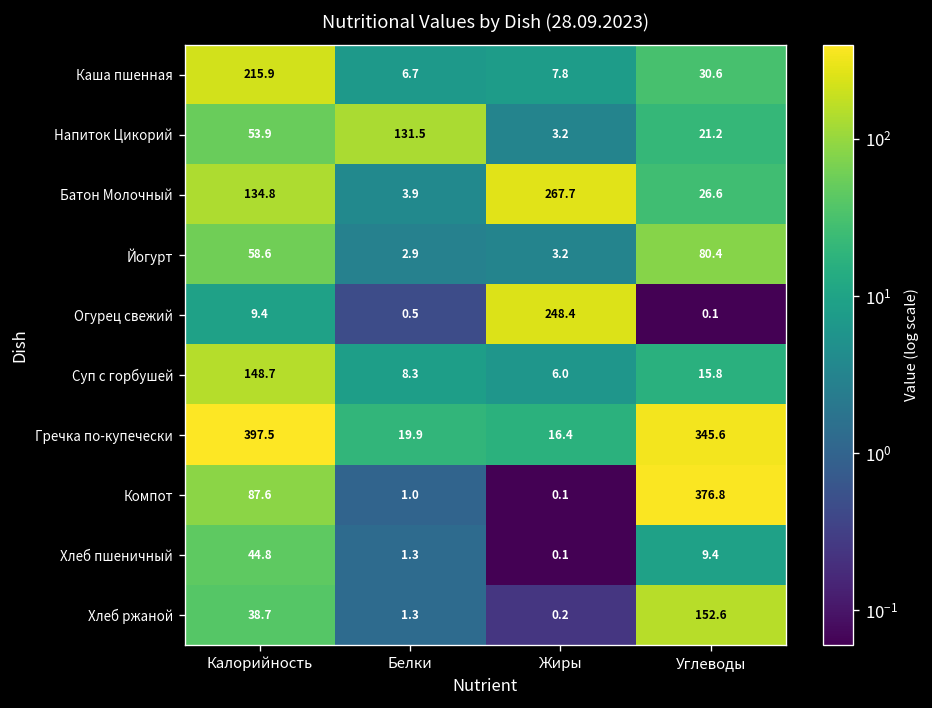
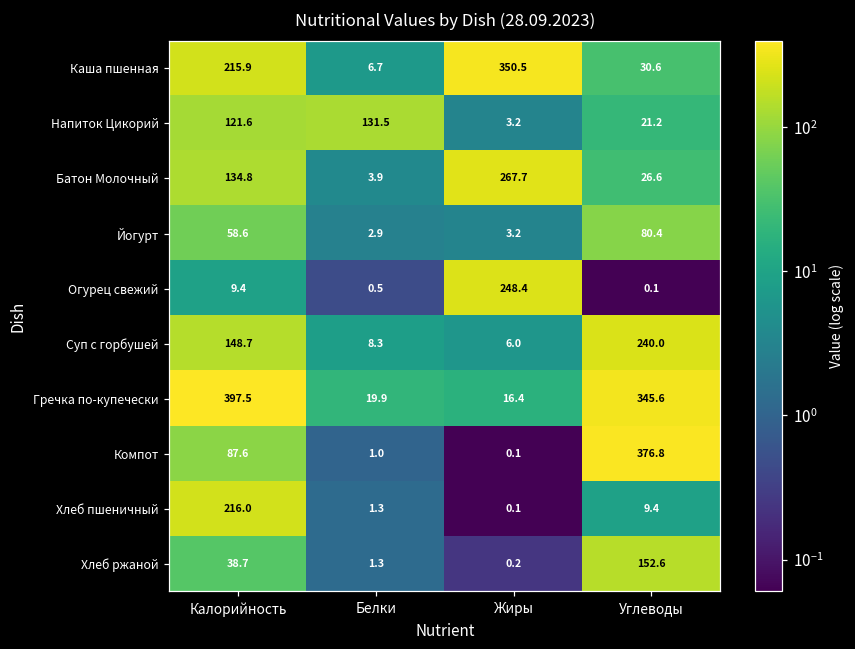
Каша пшенная, Жиры: 7.8 -> 350.5
Напиток Цикорий, Калорийность: 53.9 -> 121.6
Суп с горбушей, Углеводы: 15.8 -> 240.0
Хлеб пшеничный, Калорийность: 44.8 -> 216.0
